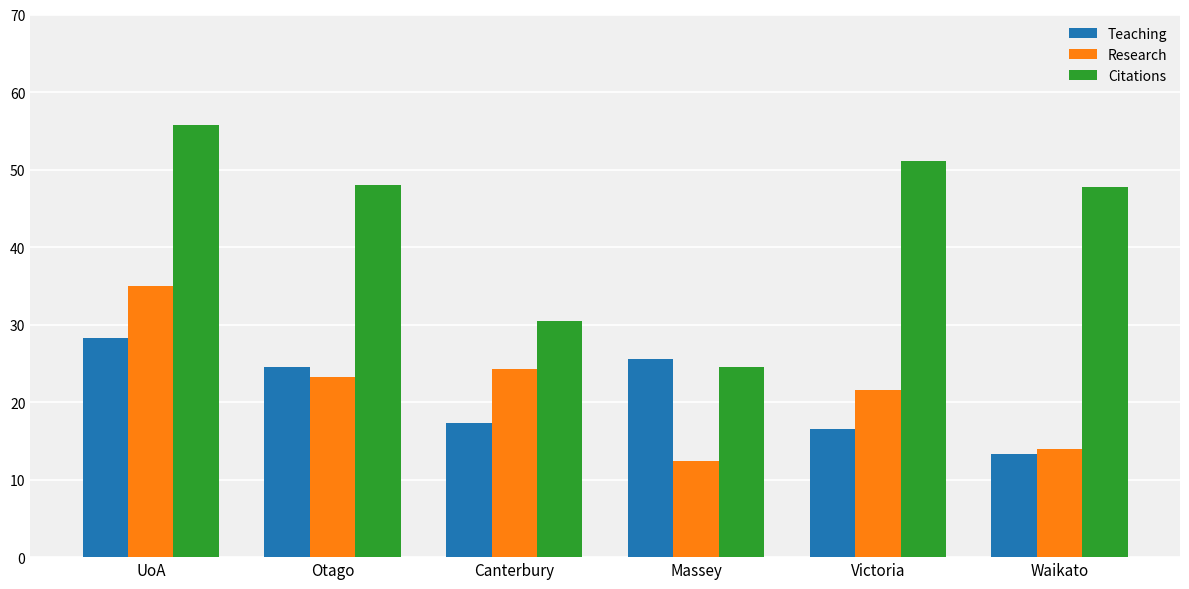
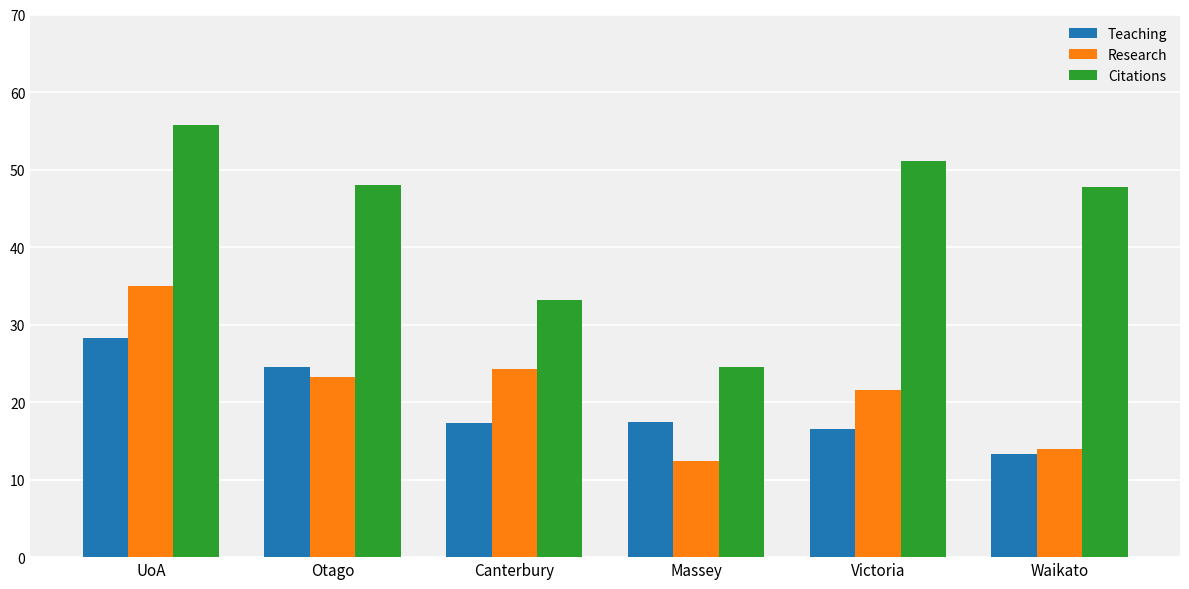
Citations, Canterbury: 31 -> 33
Teaching, Massey: 26 -> 17
